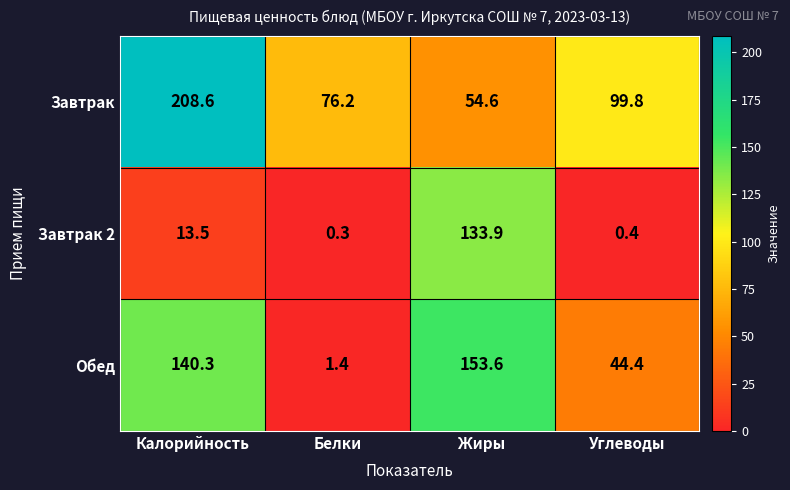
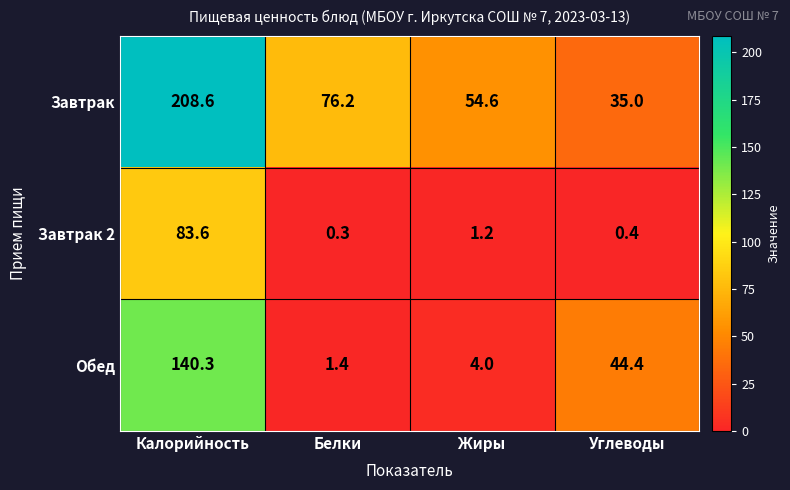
Завтрак, Углеводы: 99.8 -> 35.0
Завтрак 2, Калорийность: 13.5 -> 83.6
Завтрак 2, Жиры: 133.9 -> 1.2
Обед, Жиры: 153.6 -> 4.0
